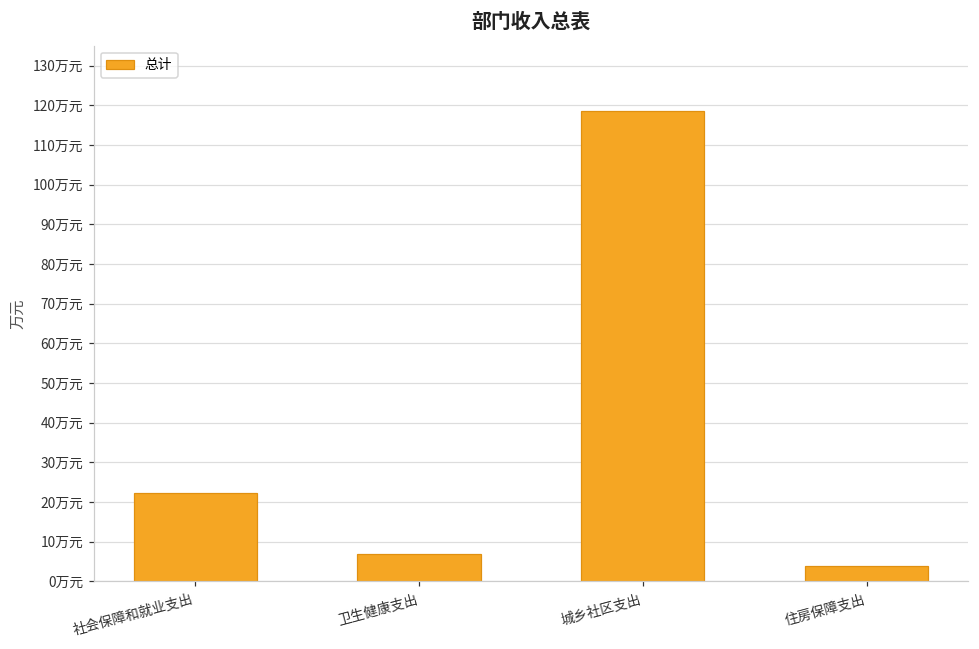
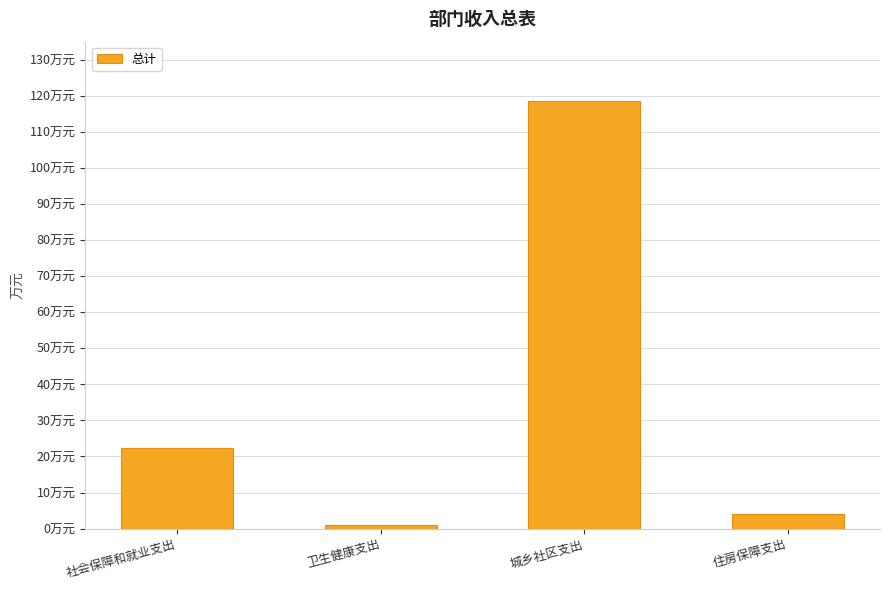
卫生健康支出: 7万元 -> 1万元
